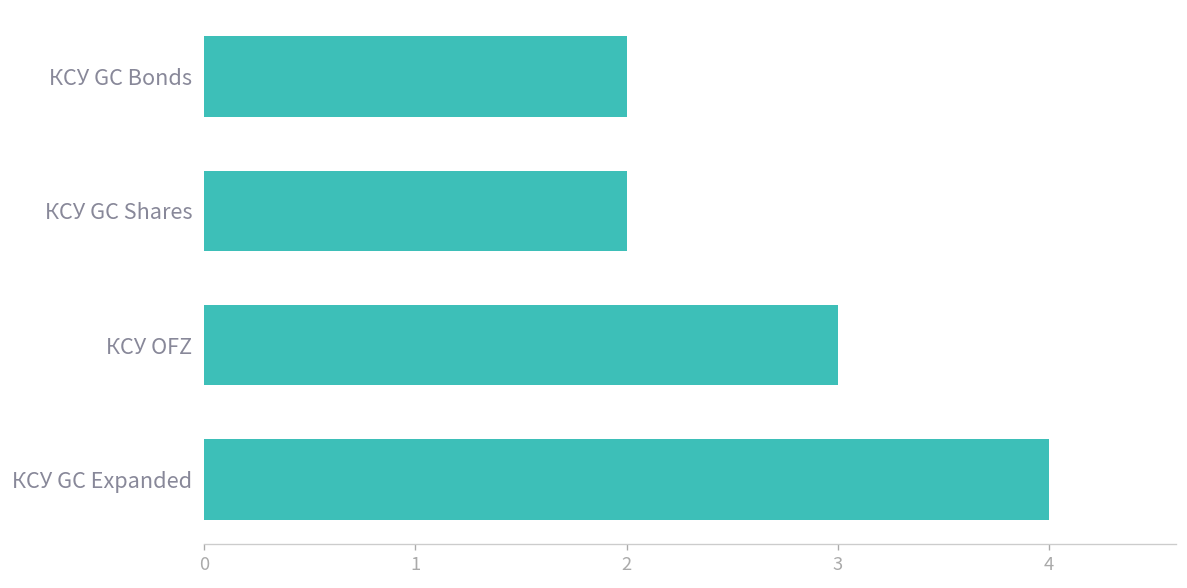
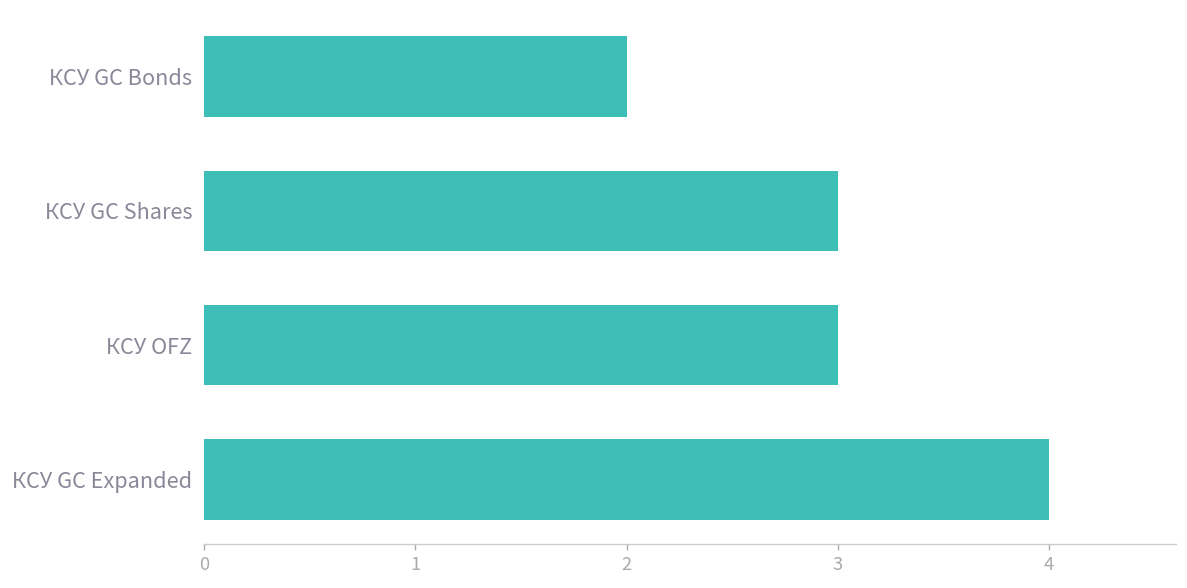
КСУ GC Shares: 2 -> 3
